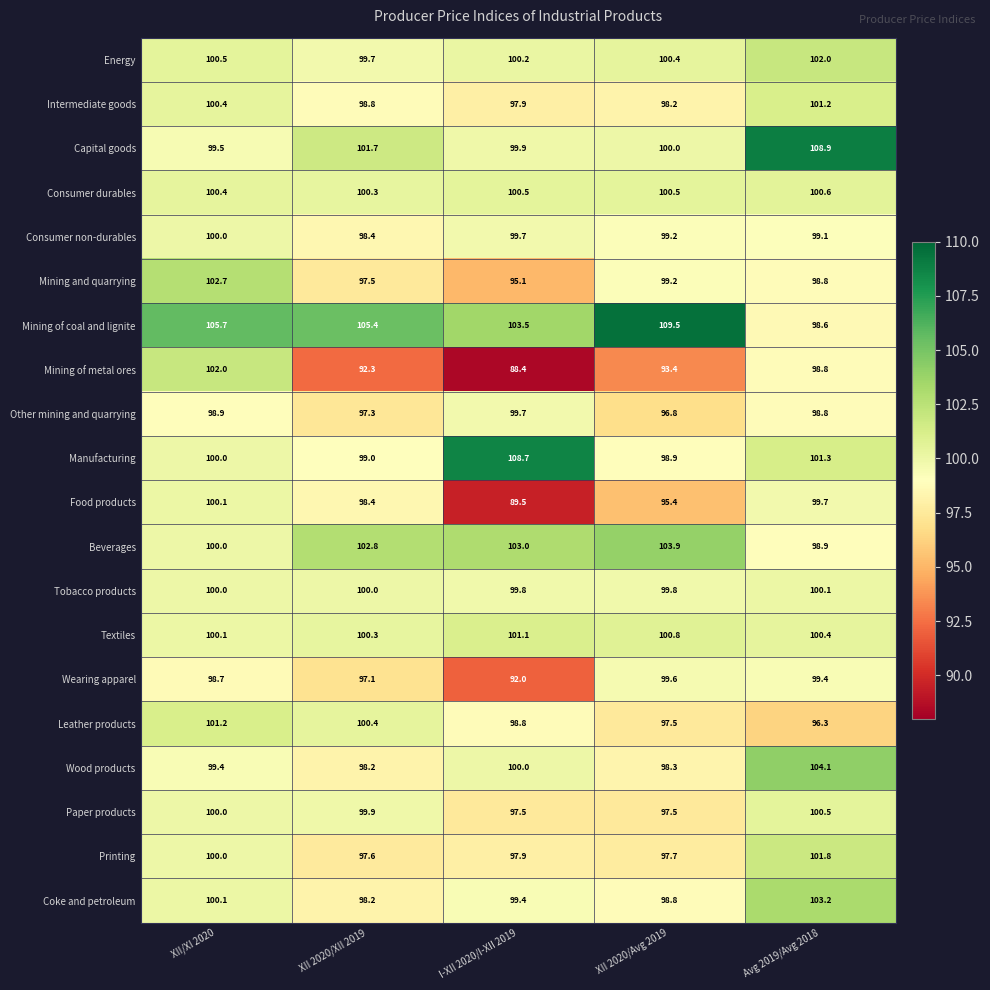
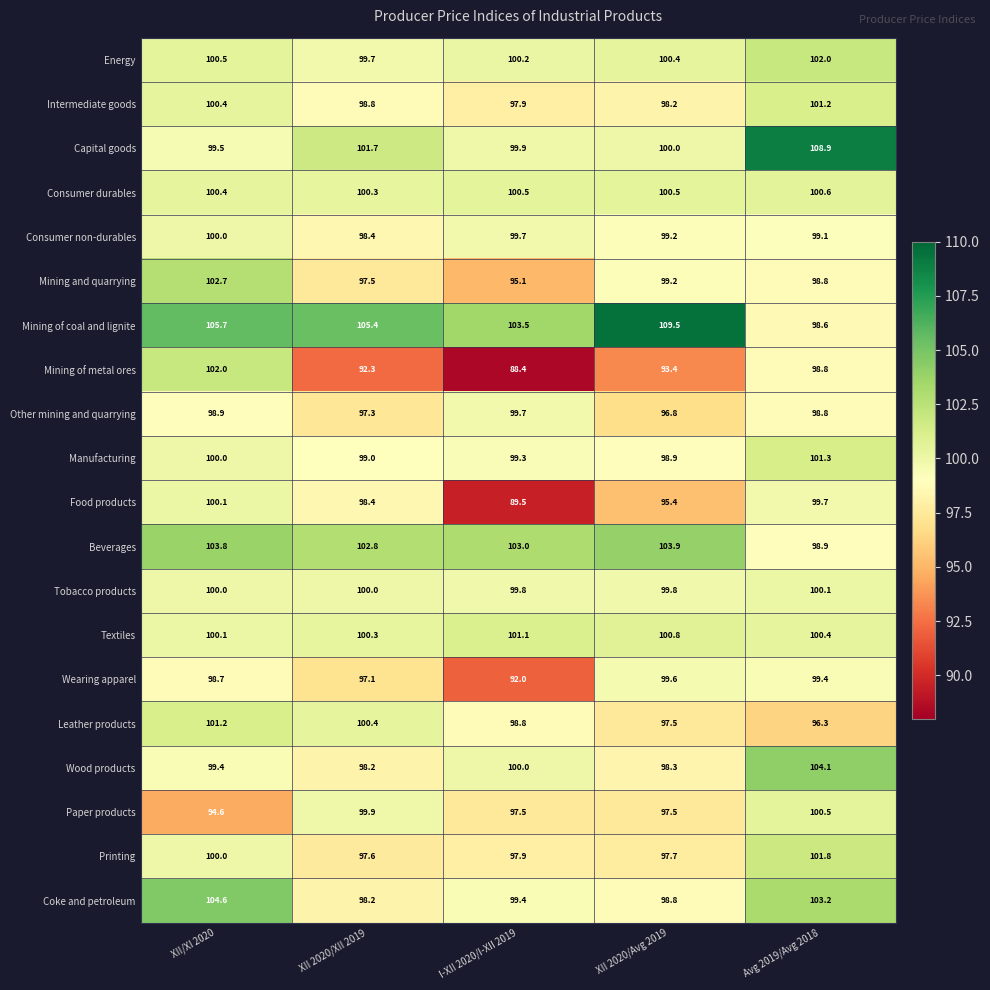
Manufacturing, I-XII 2020/I-XII 2019: 108.7 -> 99.3
Beverages, XII/XI 2020: 100.0 -> 103.8
Paper products, XII/XI 2020: 100.0 -> 94.6
Coke and petroleum, XII/XI 2020: 100.1 -> 104.6
